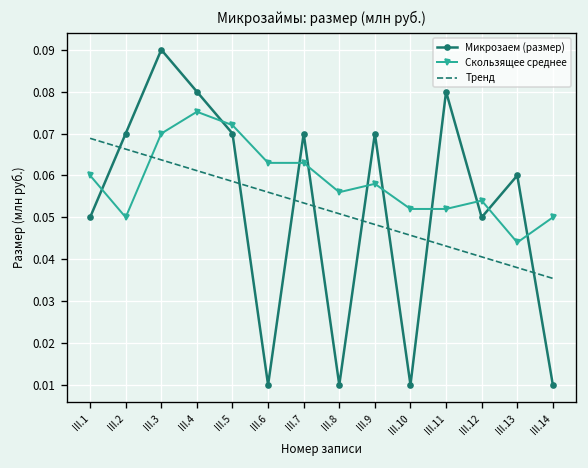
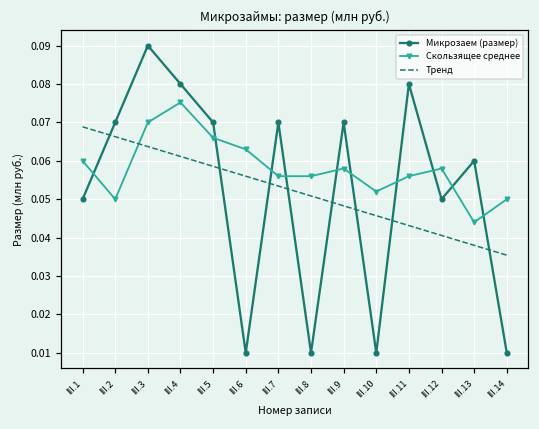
Скользящее среднее, III.5: 0.072 -> 0.066
Скользящее среднее, III.7: 0.063 -> 0.056
Скользящее среднее, III.11: 0.052 -> 0.056
Скользящее среднее, III.12: 0.054 -> 0.058
